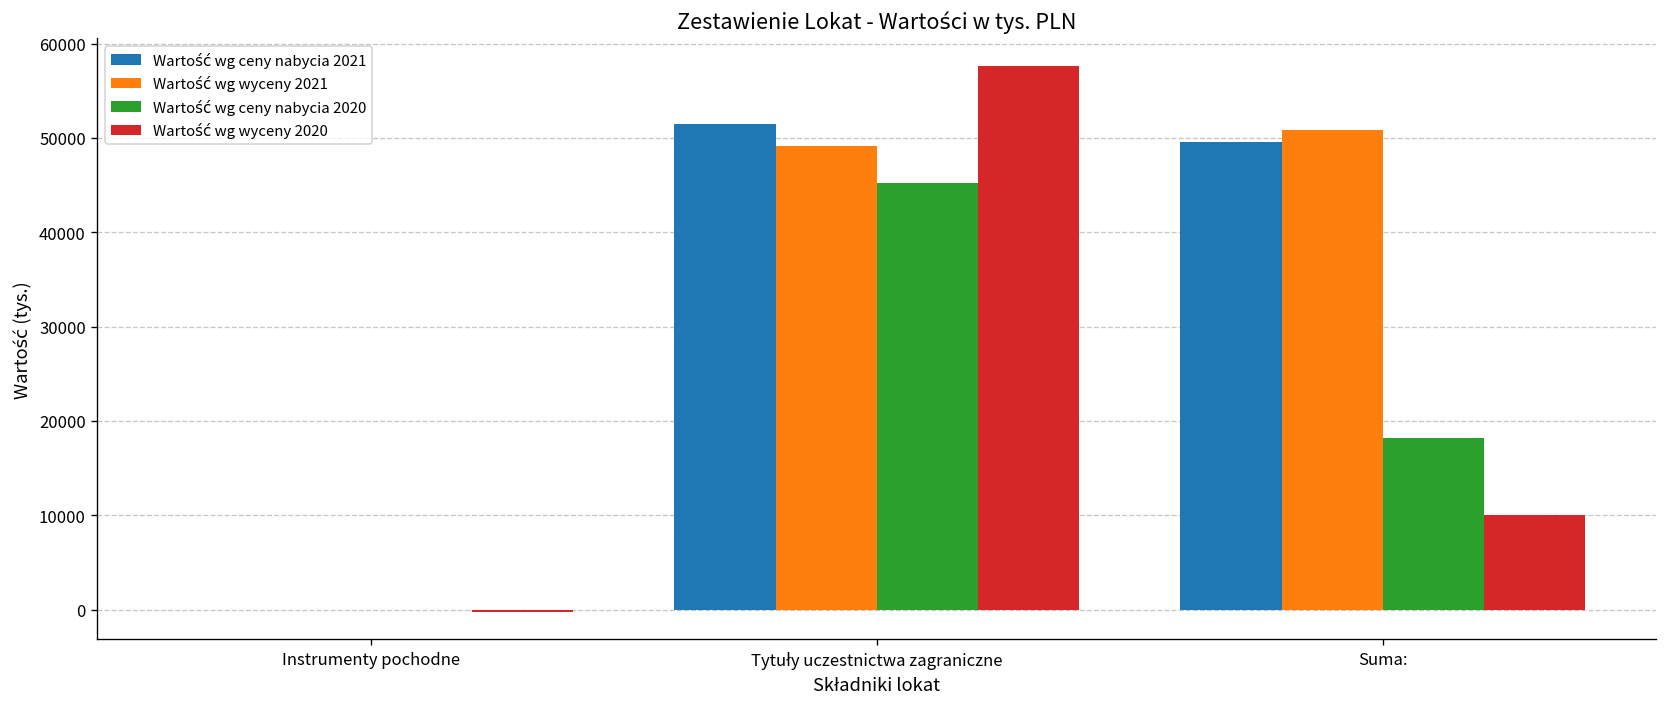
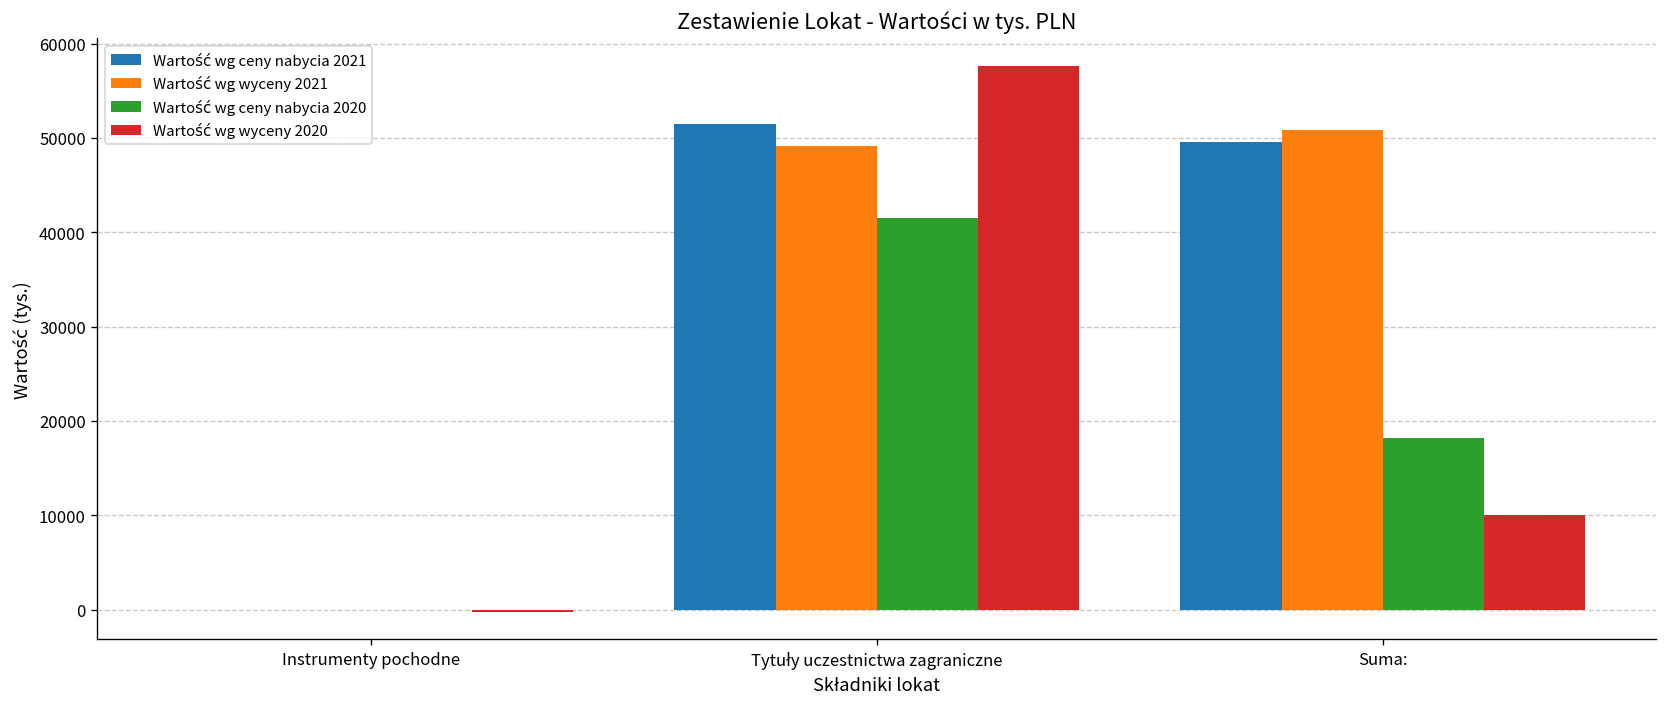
Wartość wg ceny nabycia 2020, Tytuły uczestnictwa zagraniczne: 45000 -> 42000
